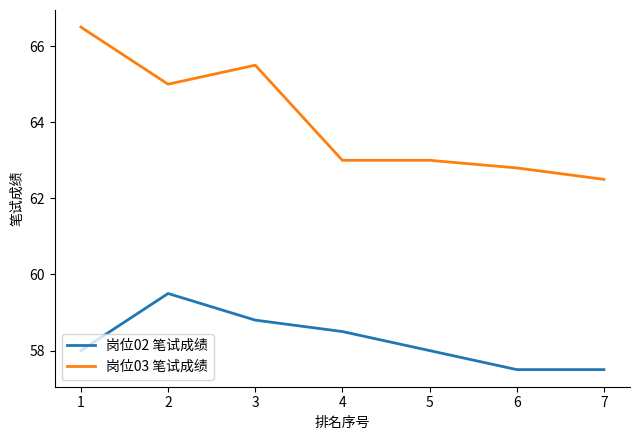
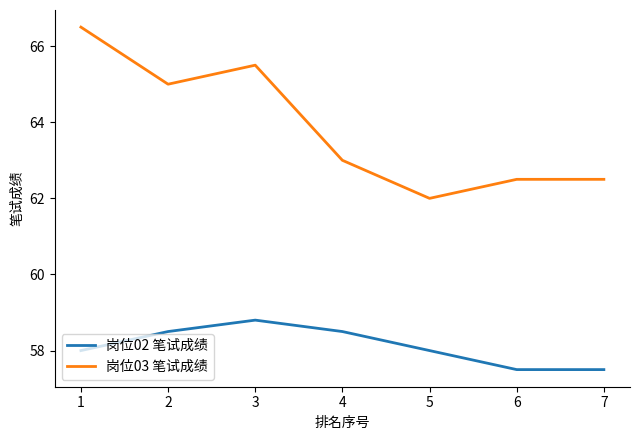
岗位02 笔试成绩, 2: 59.5 -> 58.5
岗位03 笔试成绩, 5: 63 -> 62
岗位03 笔试成绩, 6: 62.8 -> 62.5
